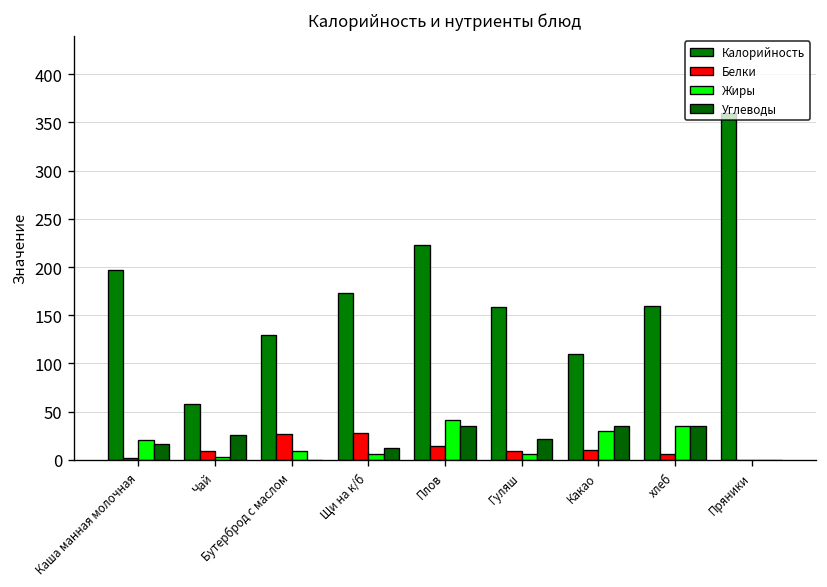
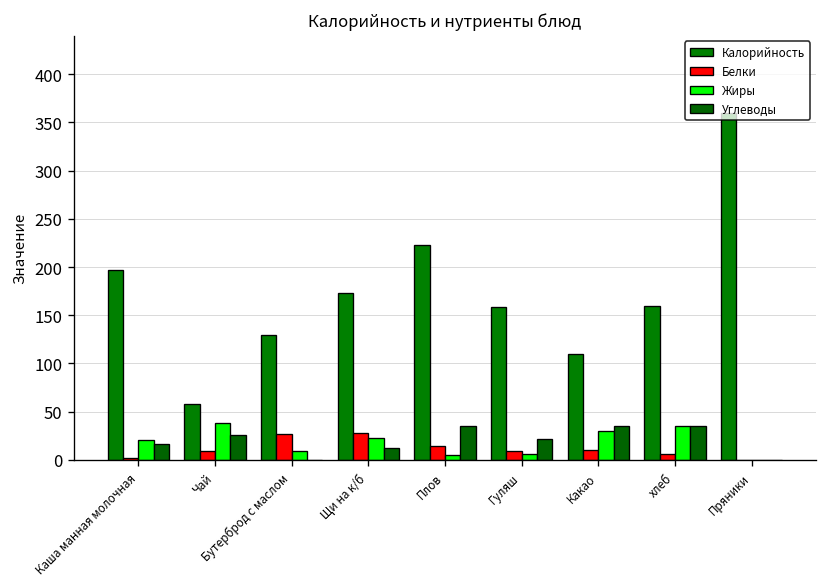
Жиры, Чай: 0 -> 40
Жиры, Щи на к/б: 10 -> 20
Жиры, Плов: 40 -> 10
